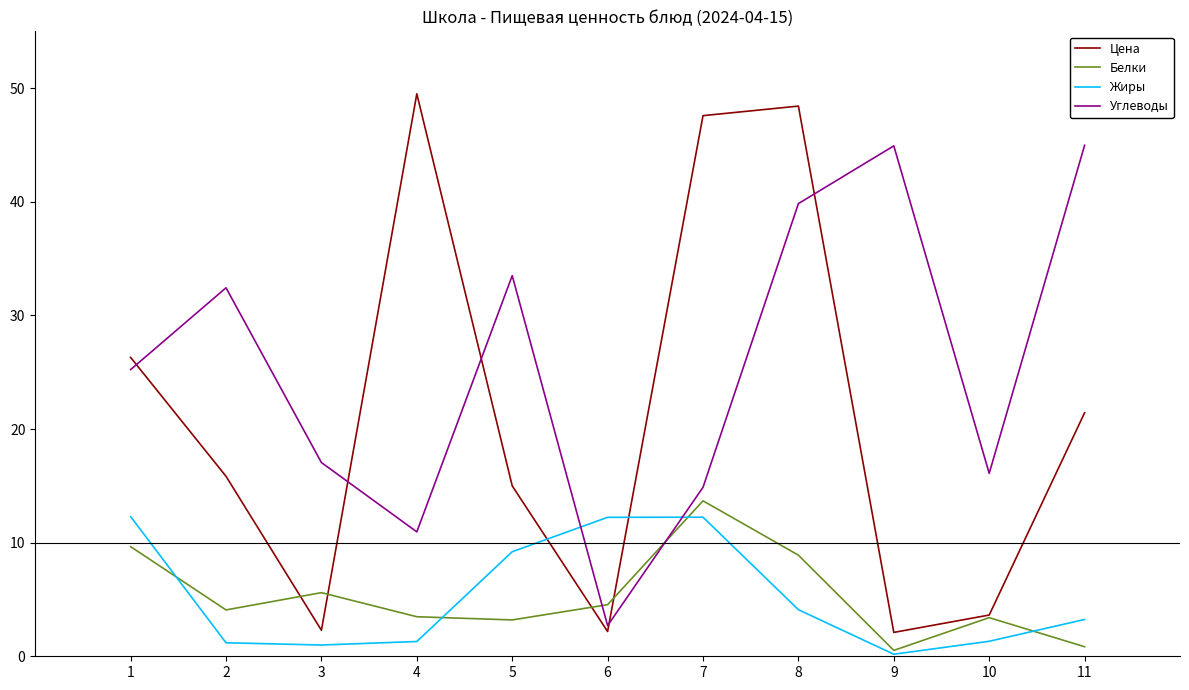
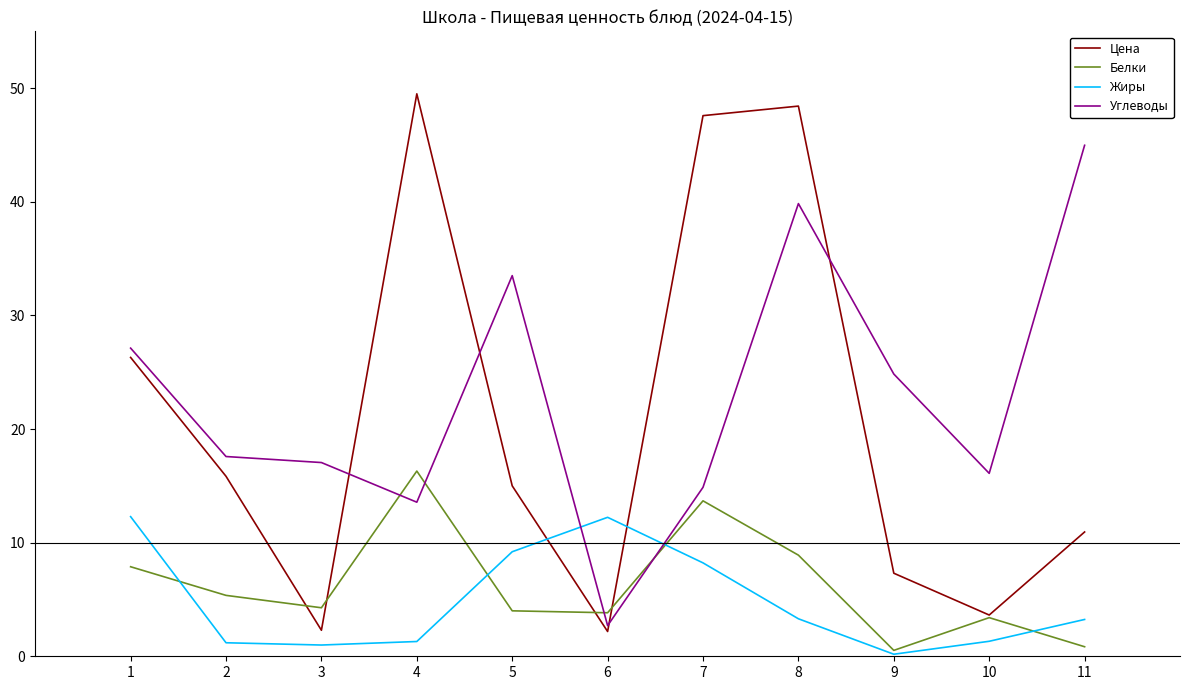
Белки, 1: 9.7 -> 7.9
Углеводы, 1: 25.2 -> 27.1
Белки, 2: 4.1 -> 5.4
Углеводы, 2: 32.4 -> 17.6
Белки, 3: 5.6 -> 4.3
Белки, 4: 3.5 -> 16.3
Углеводы, 4: 11.0 -> 13.6
Белки, 5: 3.2 -> 4.0
Белки, 6: 4.5 -> 3.8
Жиры, 7: 12.2 -> 8.2
Жиры, 8: 4.1 -> 3.3
Цена, 9: 2.1 -> 7.3
Углеводы, 9: 44.9 -> 24.8
Цена, 11: 21.4 -> 10.9
